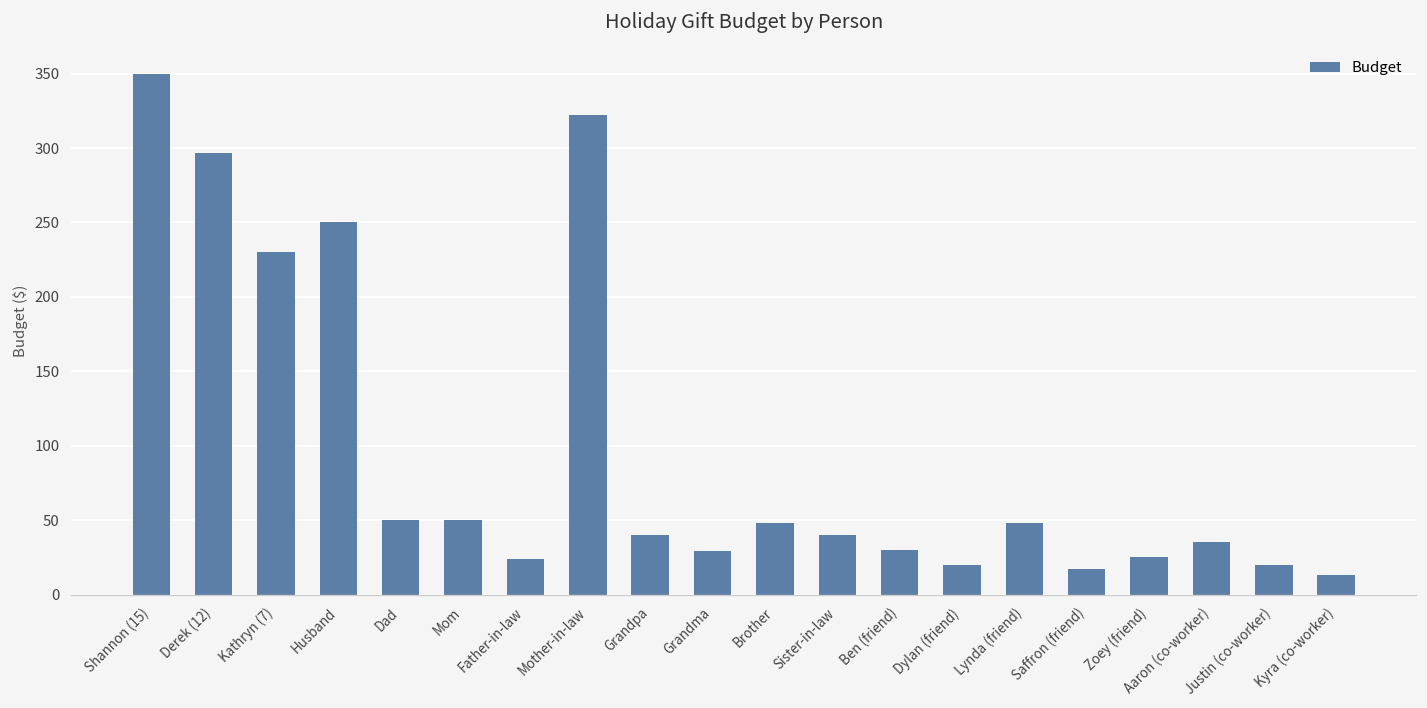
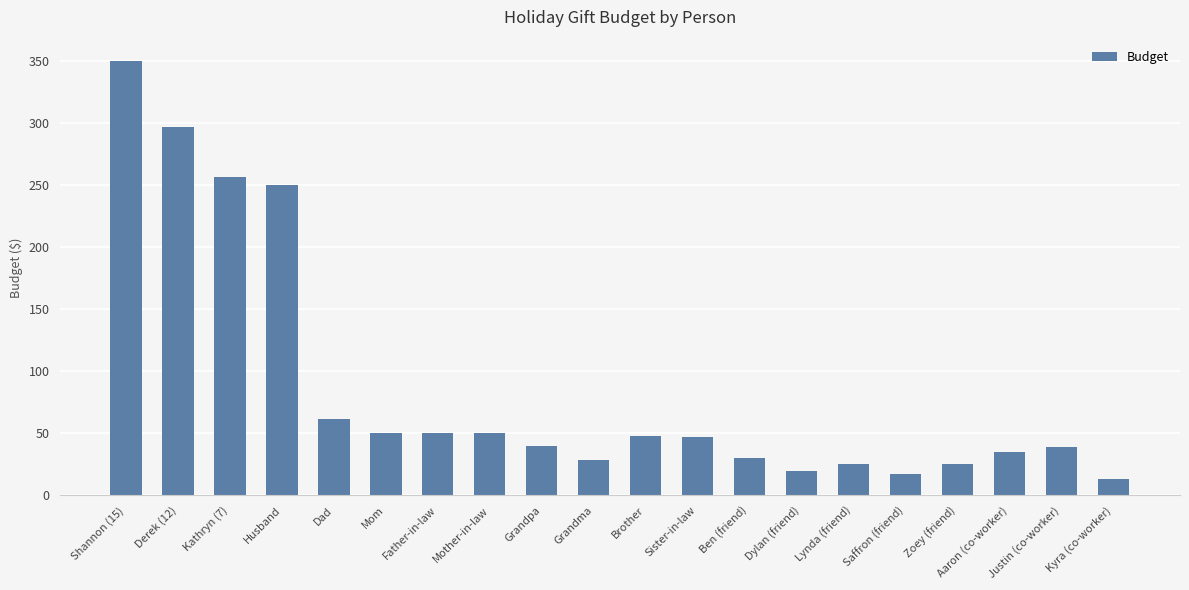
Kathryn (7): 230 -> 257
Dad: 50 -> 62
Father-in-law: 24 -> 50
Mother-in-law: 322 -> 50
Sister-in-law: 40 -> 47
Lynda (friend): 48 -> 25
Justin (co-worker): 20 -> 39
